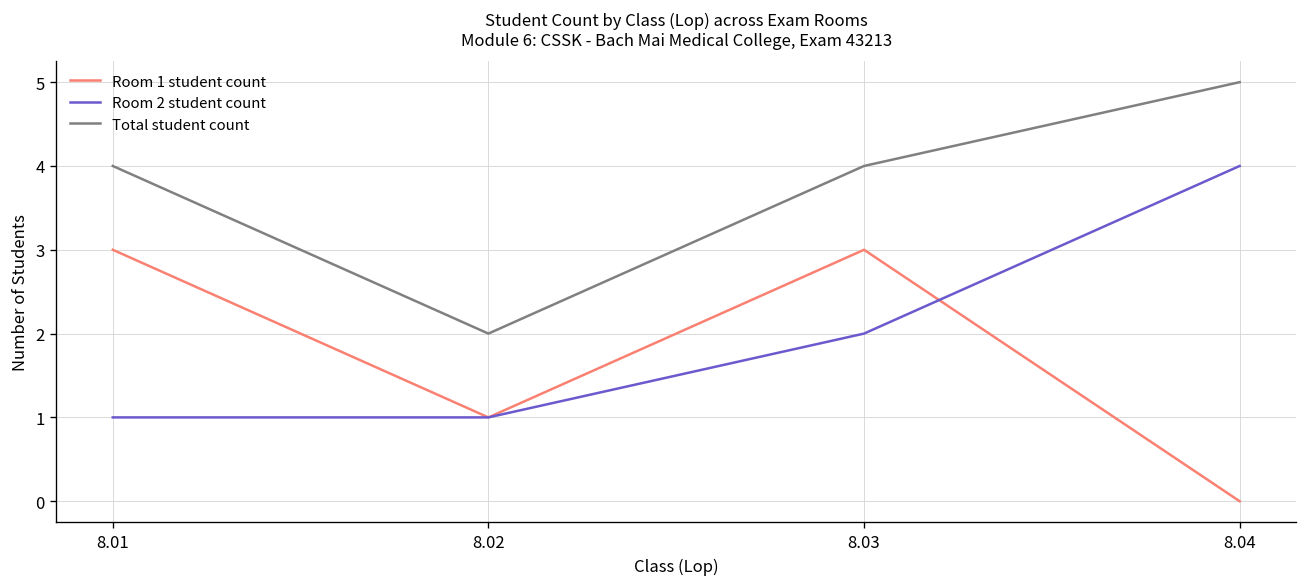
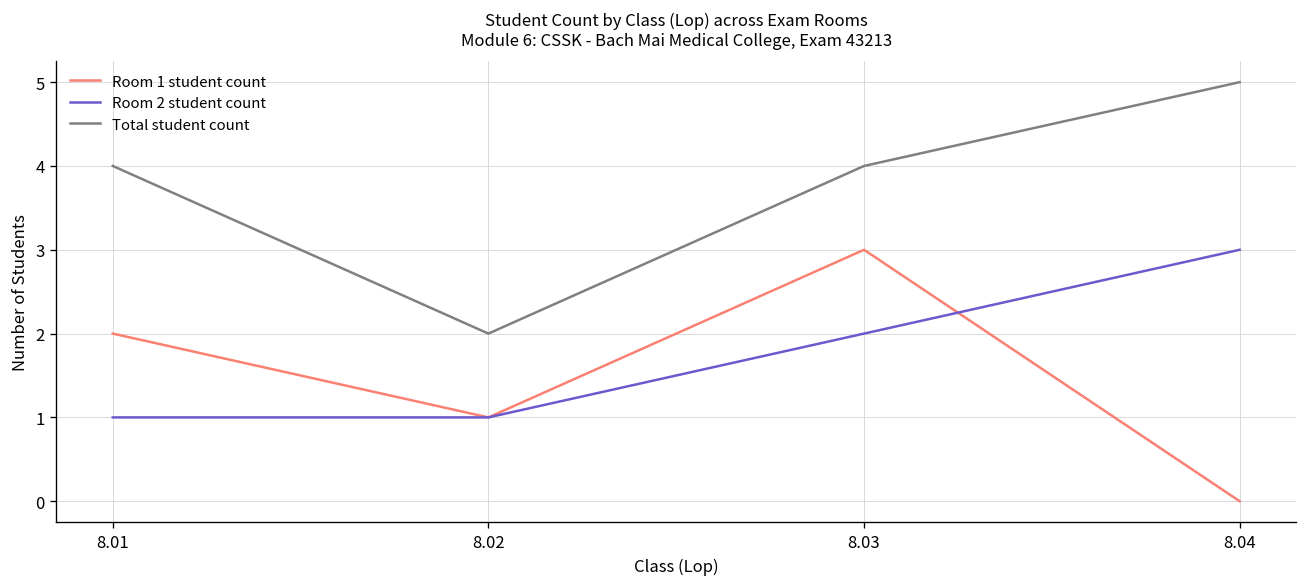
Room 1 student count, 8.01: 3 -> 2
Room 2 student count, 8.04: 4 -> 3
